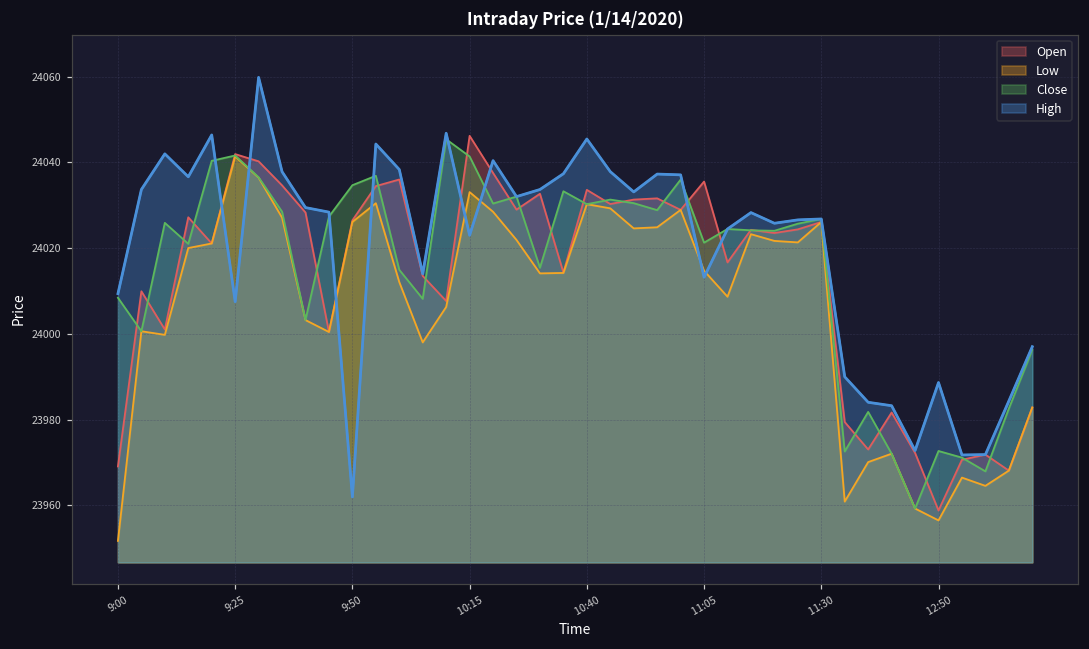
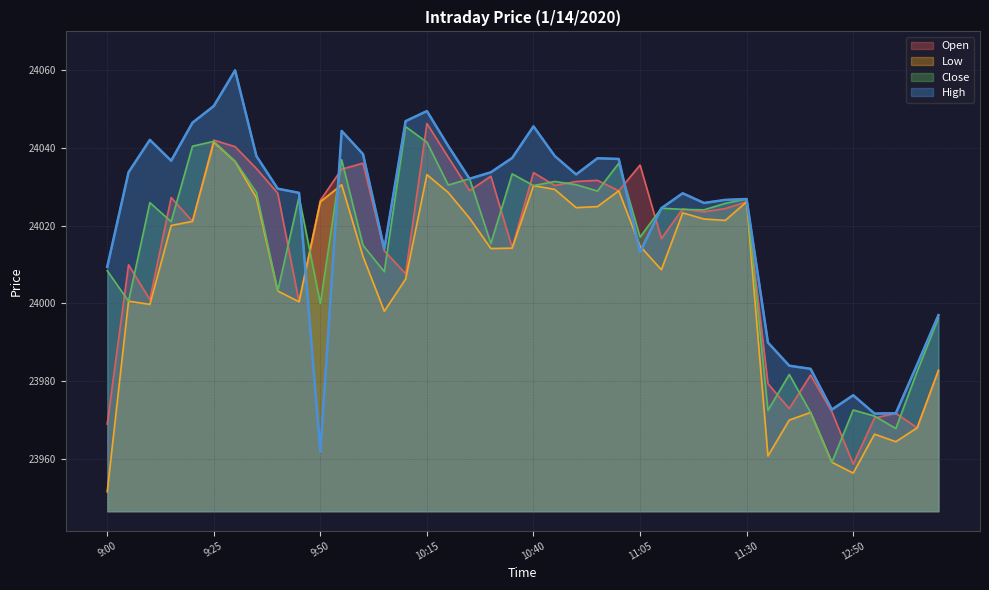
High, 9:25: 24008 -> 24051
Close, 9:50: 24035 -> 24000
High, 10:15: 24023 -> 24049
Close, 11:05: 24021 -> 24017
High, 12:50: 23989 -> 23976
